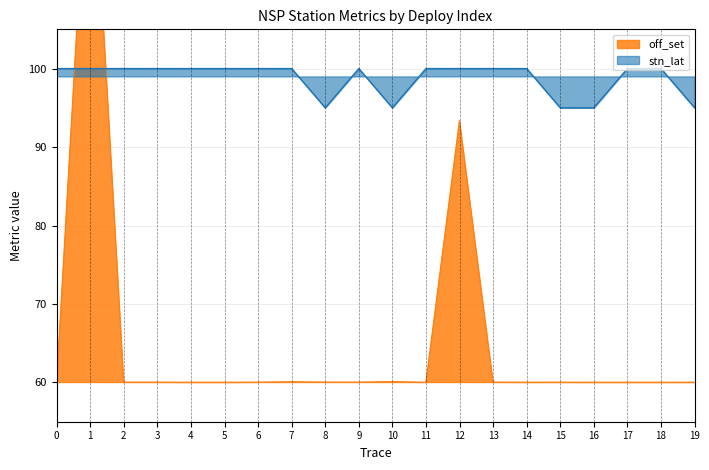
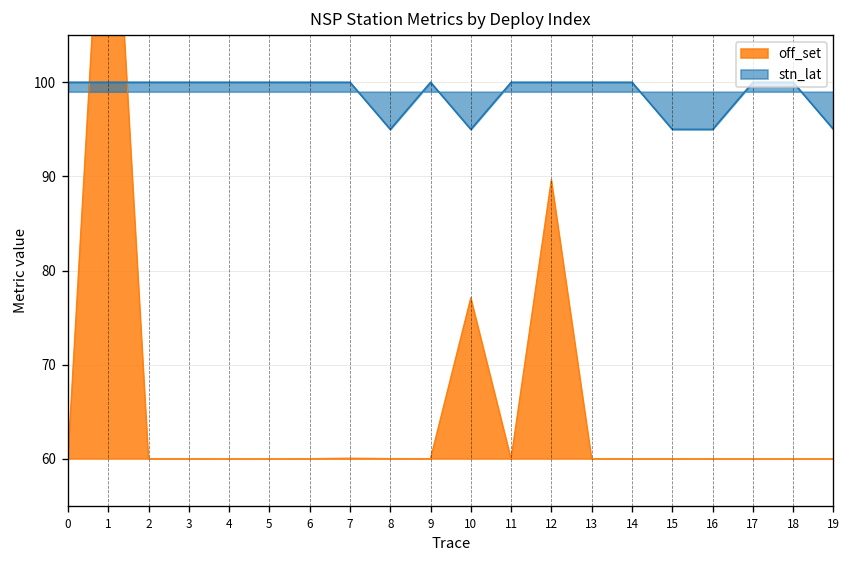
off_set, 10: 60 -> 77
off_set, 12: 93 -> 90
